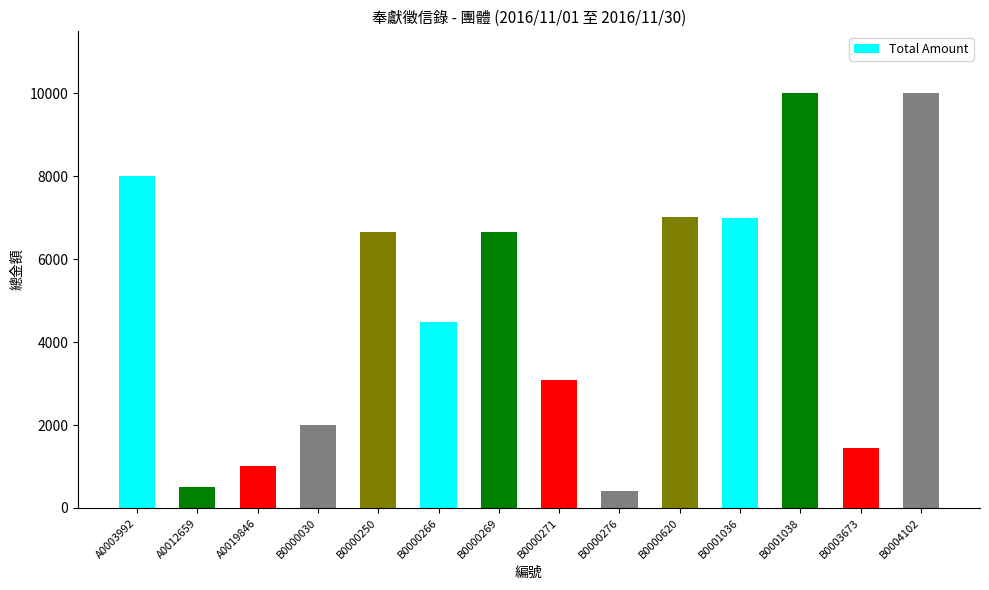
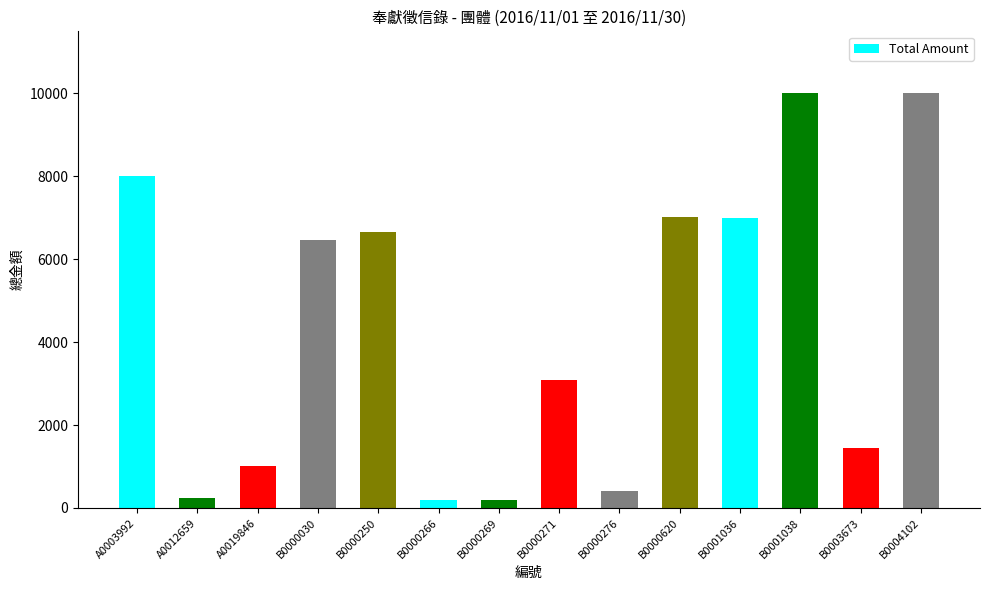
A0012659: 500 -> 200
B0000030: 2000 -> 6500
B0000266: 4500 -> 200
B0000269: 6700 -> 200
